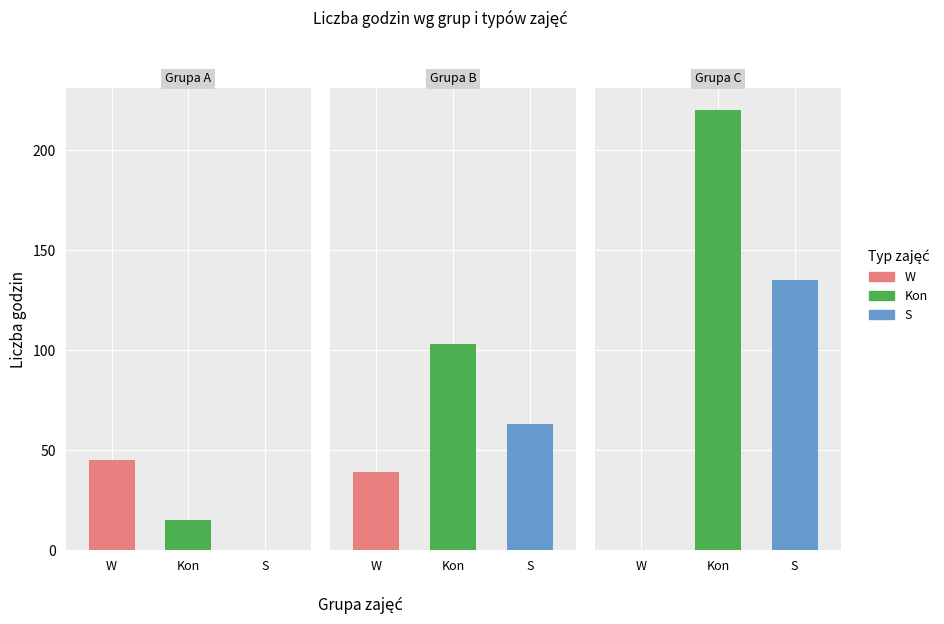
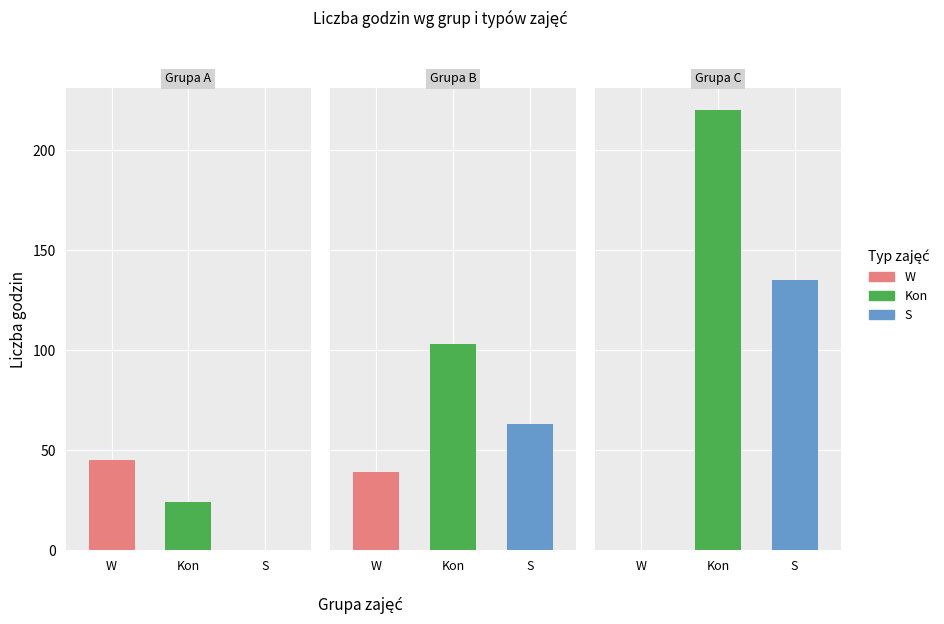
Grupa A, Kon: 15 -> 24
